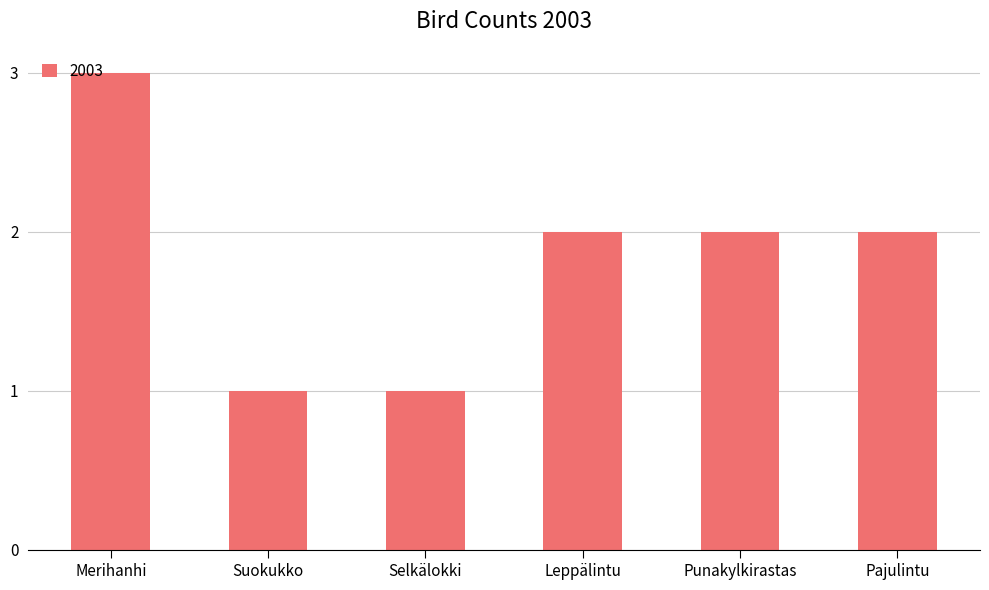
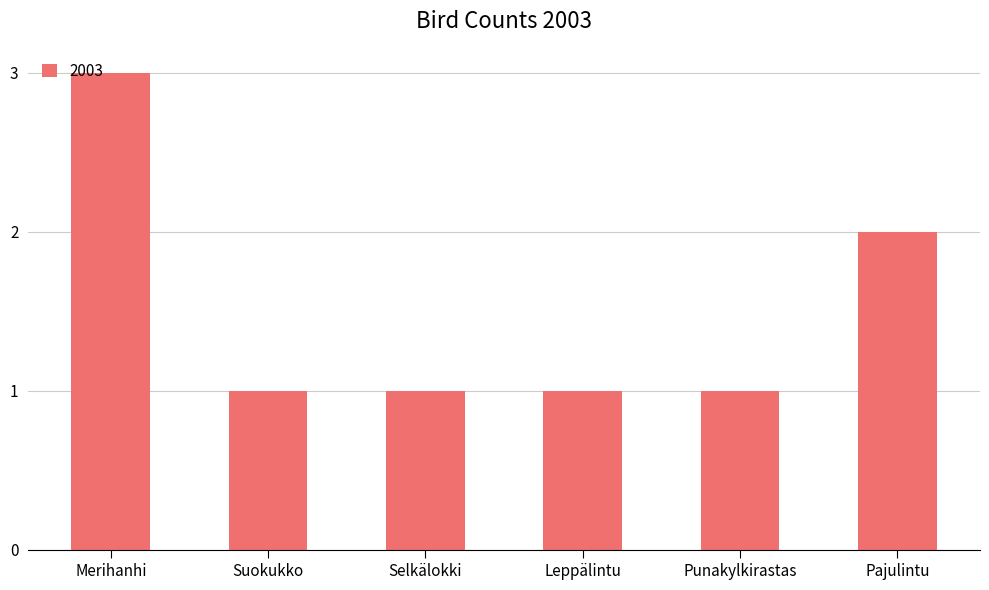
Leppälintu: 2 -> 1
Punakylkirastas: 2 -> 1
